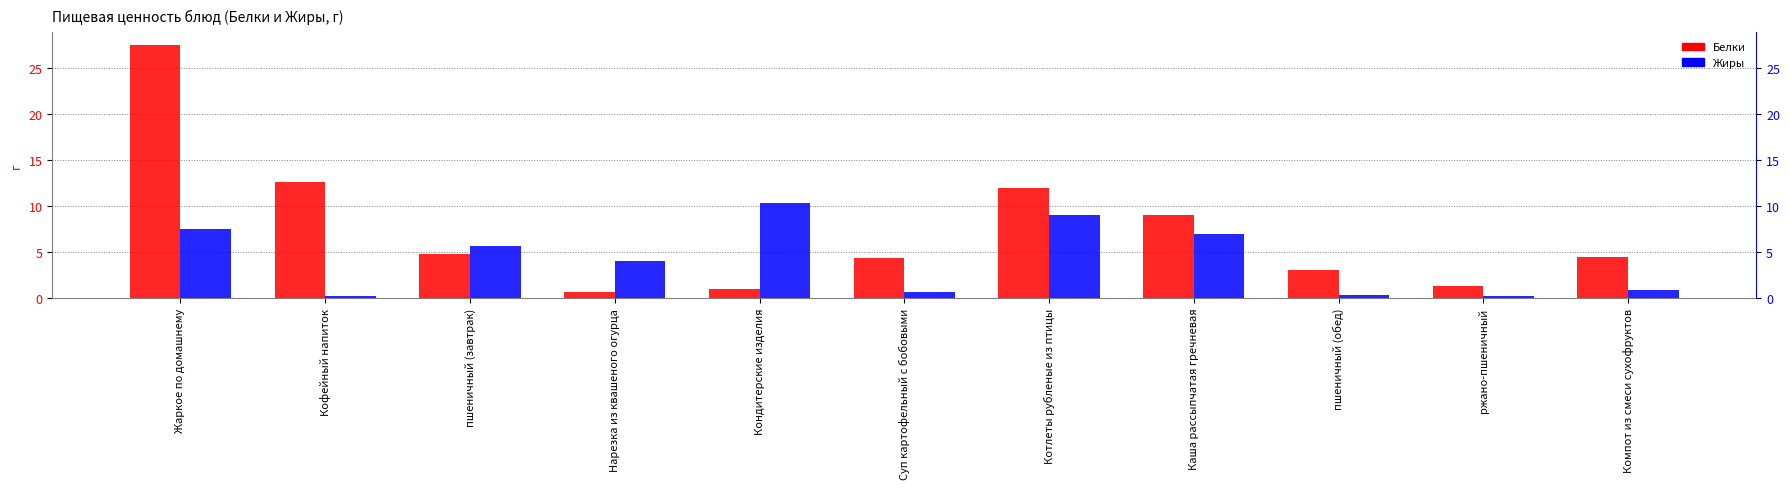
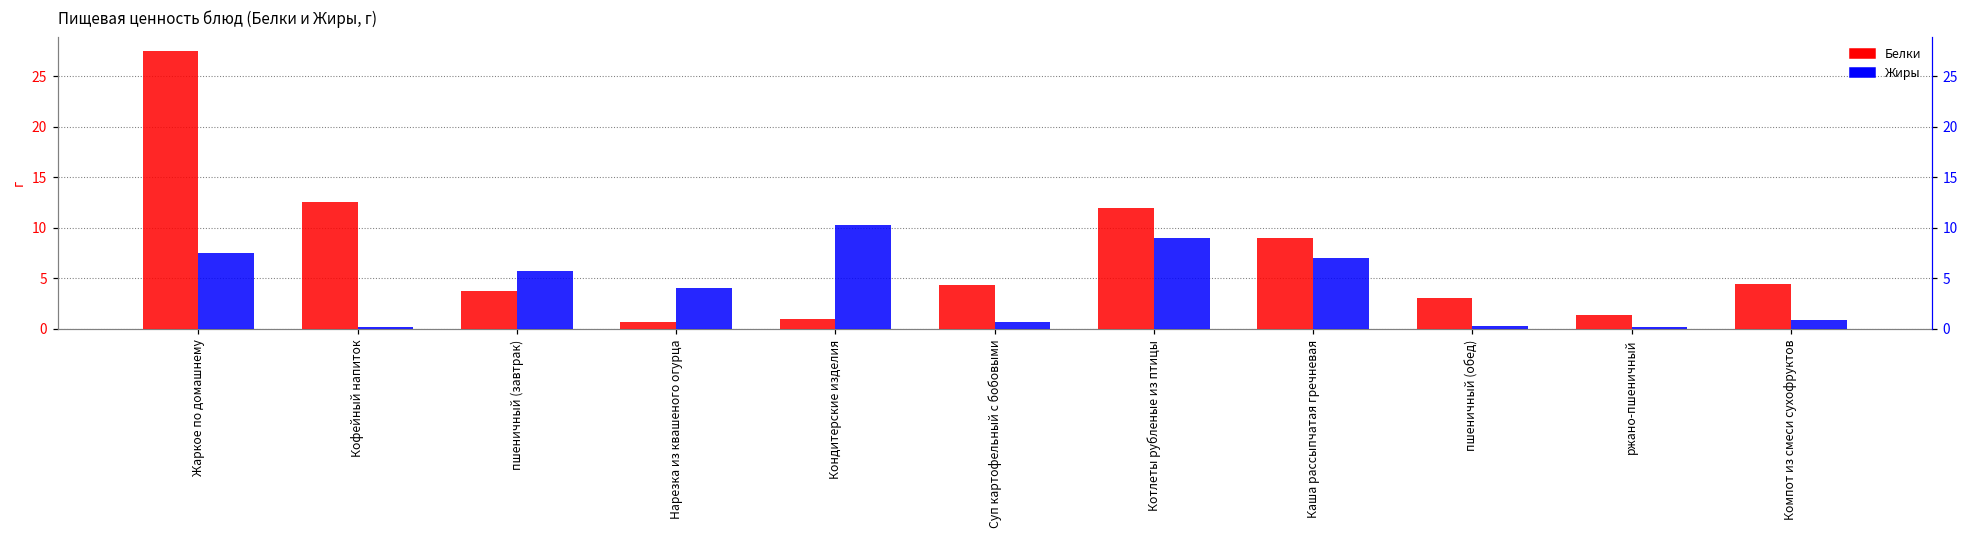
Белки, пшеничный (завтрак): 5 -> 4
